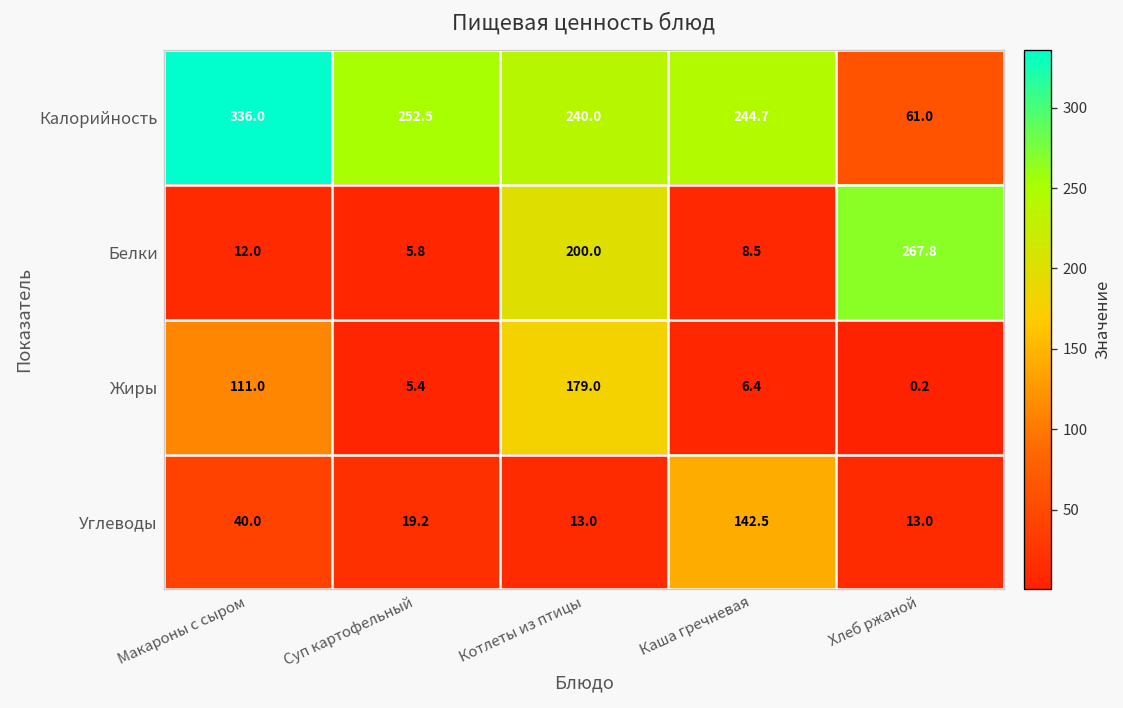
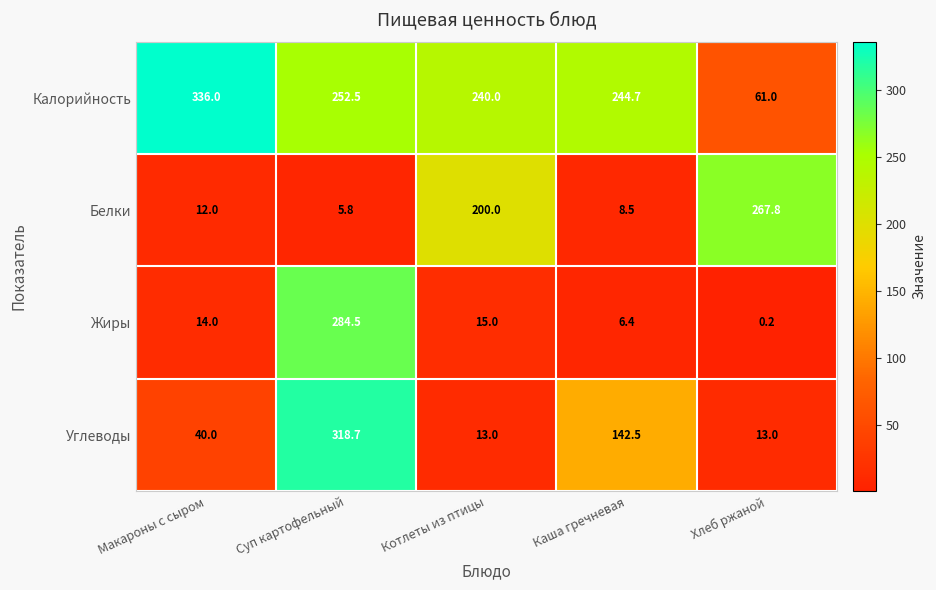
Жиры, Макароны с сыром: 111.0 -> 14.0
Жиры, Суп картофельный: 5.4 -> 284.5
Жиры, Котлеты из птицы: 179.0 -> 15.0
Углеводы, Суп картофельный: 19.2 -> 318.7
